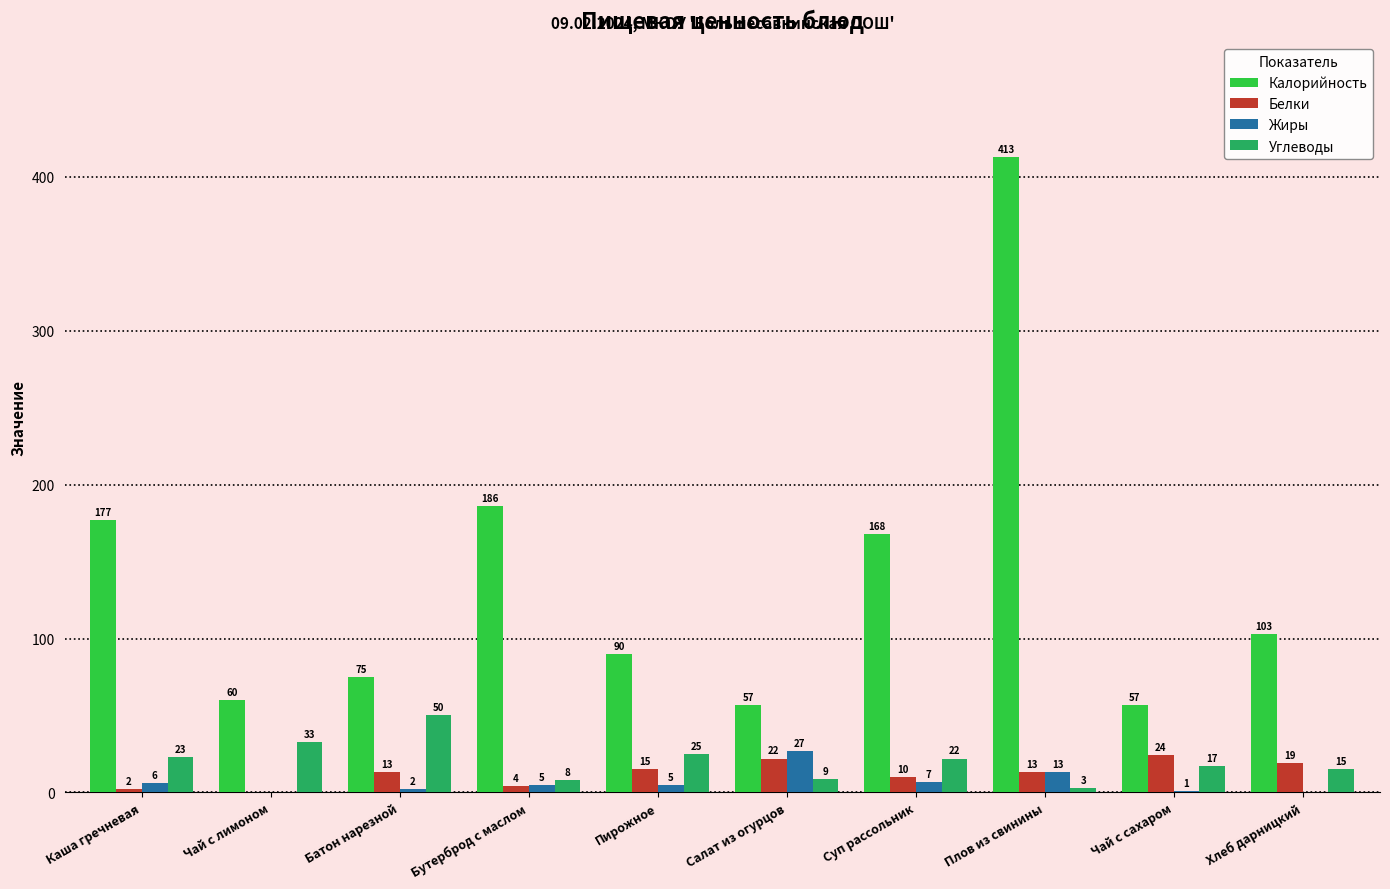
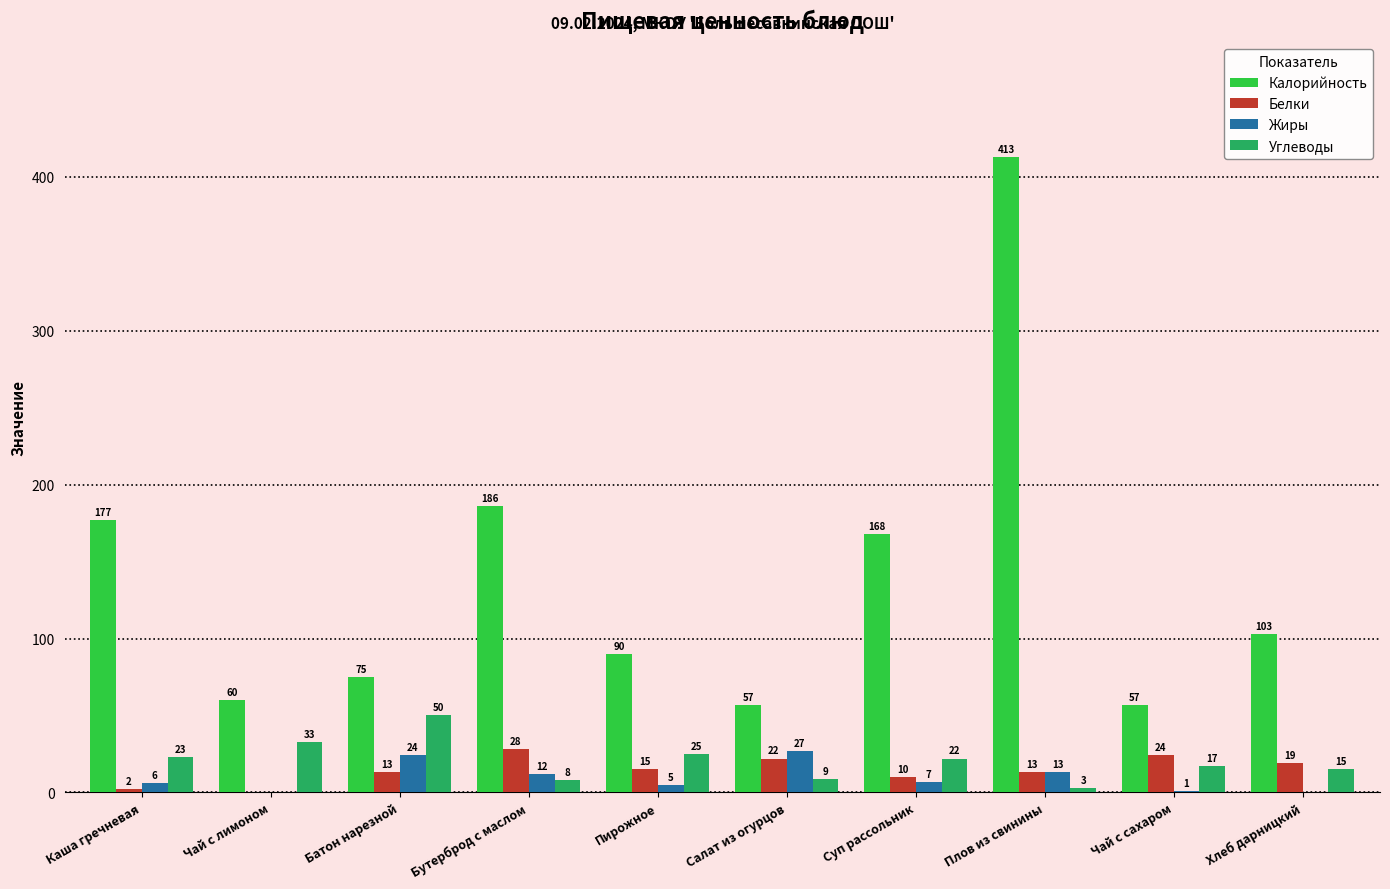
Жиры, Батон нарезной: 2 -> 24
Белки, Бутерброд с маслом: 4 -> 28
Жиры, Бутерброд с маслом: 5 -> 12
